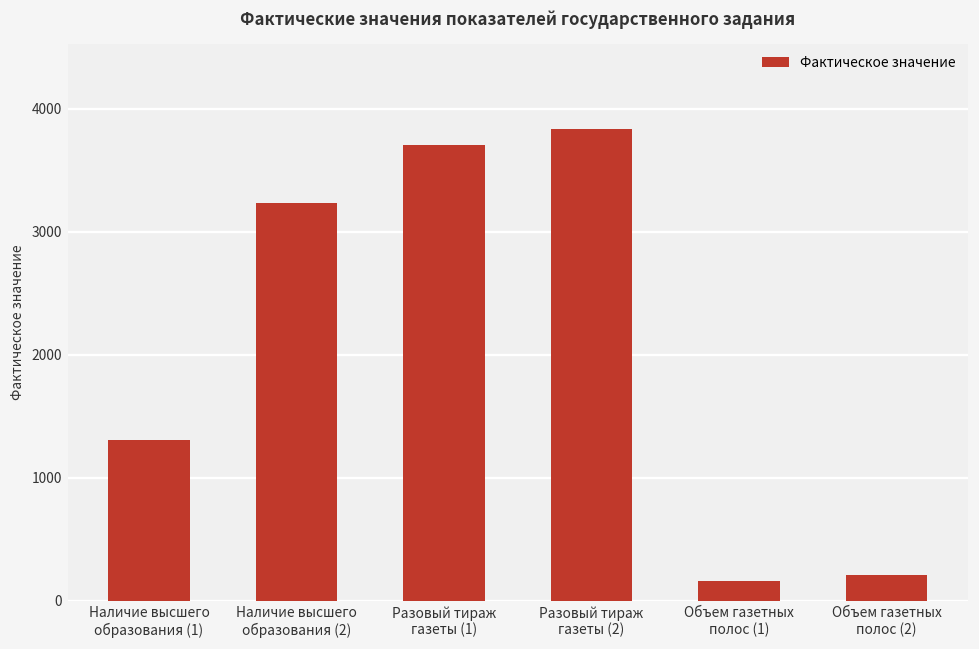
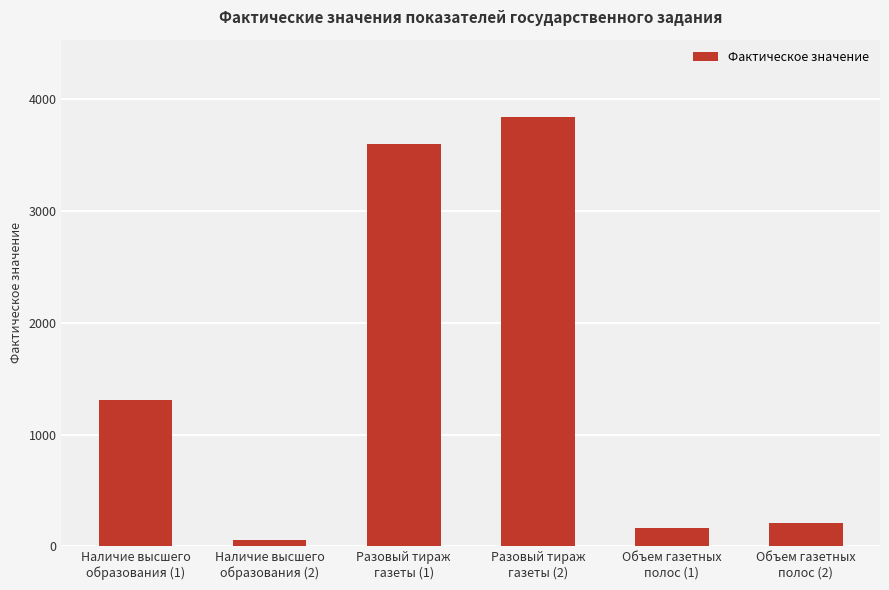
Наличие высшего образования (2): 3240 -> 60
Разовый тираж газеты (1): 3700 -> 3600
